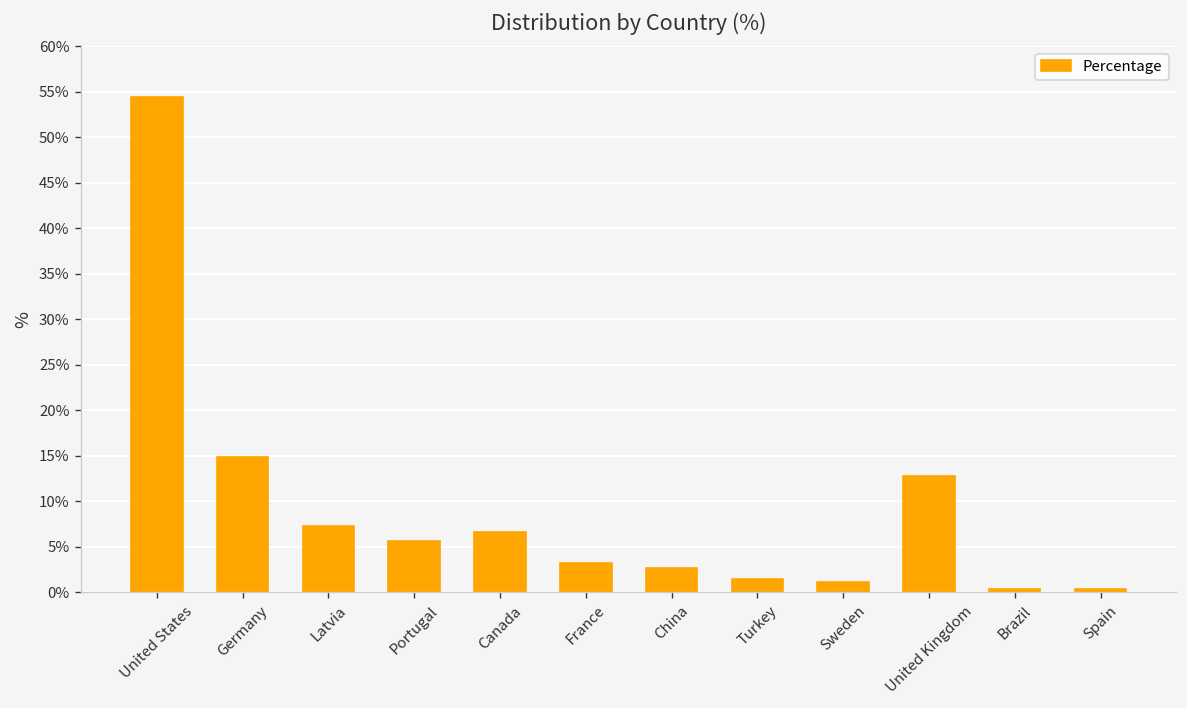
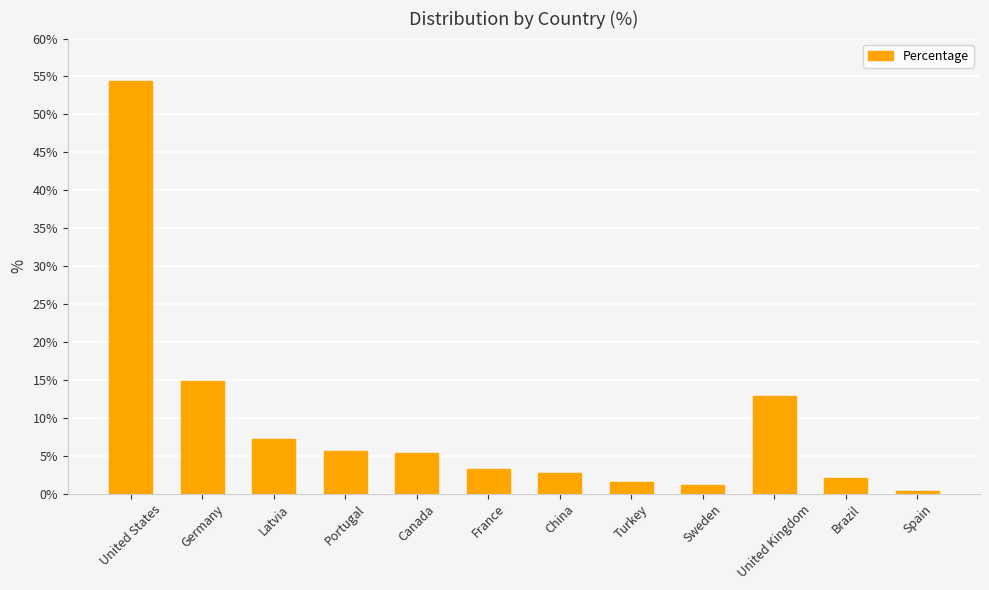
Canada: 7% -> 5%
Brazil: 0% -> 2%
